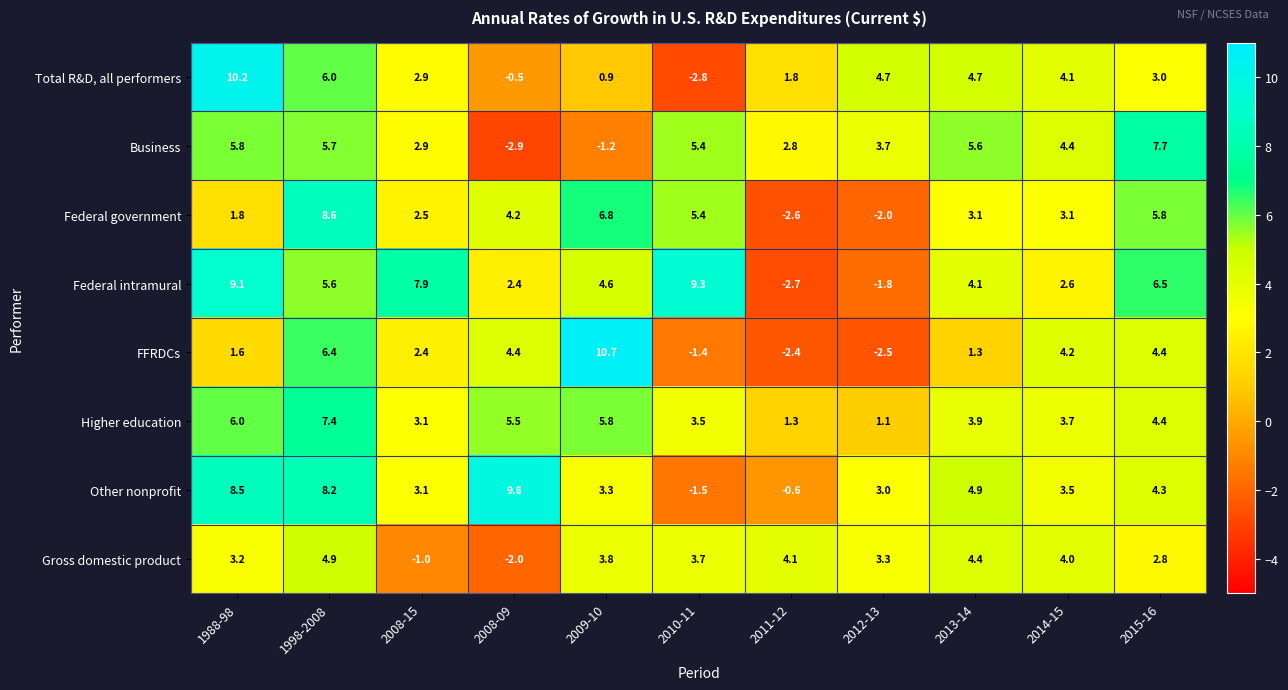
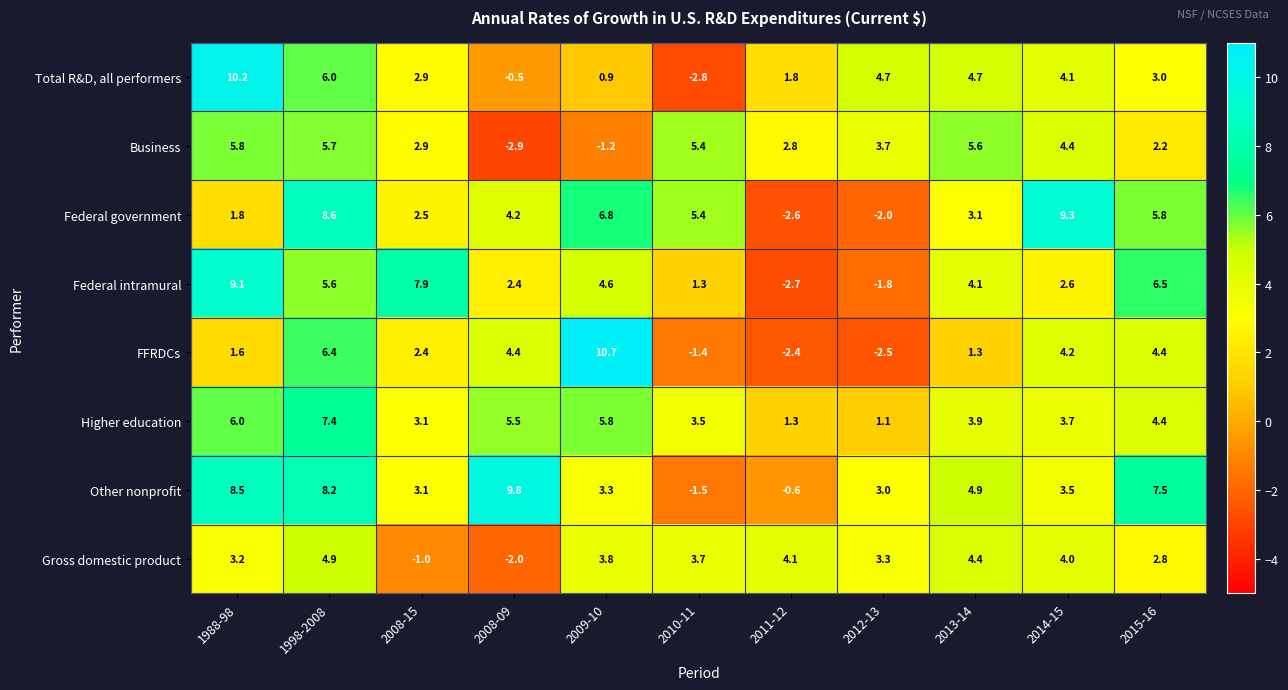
Business, 2015-16: 7.7 -> 2.2
Federal government, 2014-15: 3.1 -> 9.3
Federal intramural, 2010-11: 9.3 -> 1.3
Other nonprofit, 2015-16: 4.3 -> 7.5
